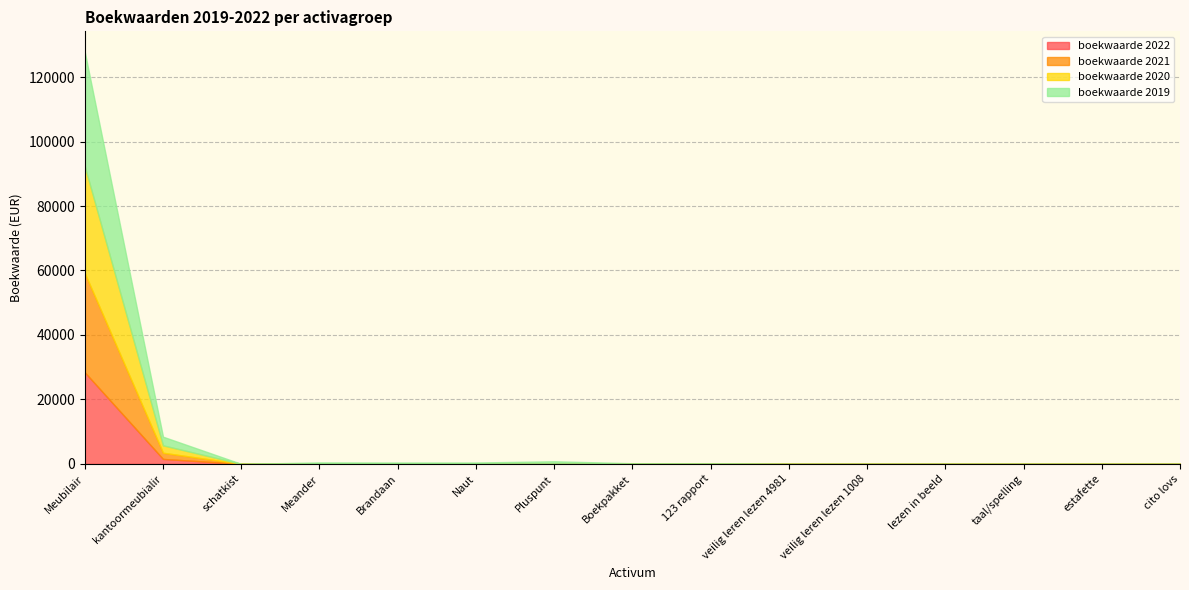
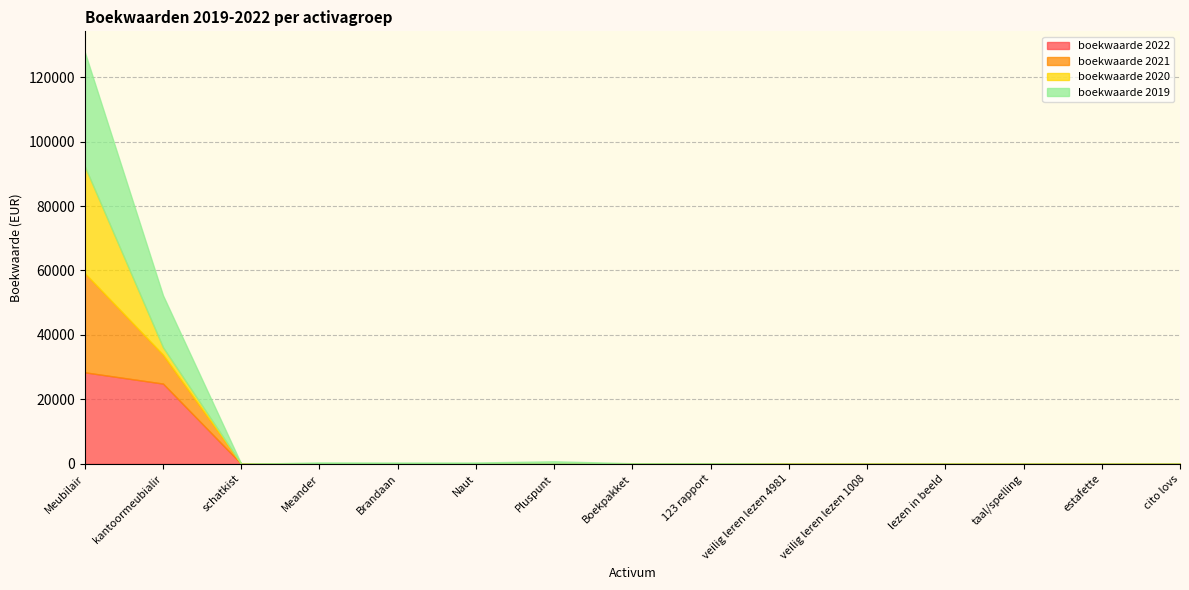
boekwaarde 2022, kantoormeubialir: 2000 -> 25000
boekwaarde 2021, kantoormeubialir: 2000 -> 9000
boekwaarde 2019, kantoormeubialir: 3000 -> 16000
